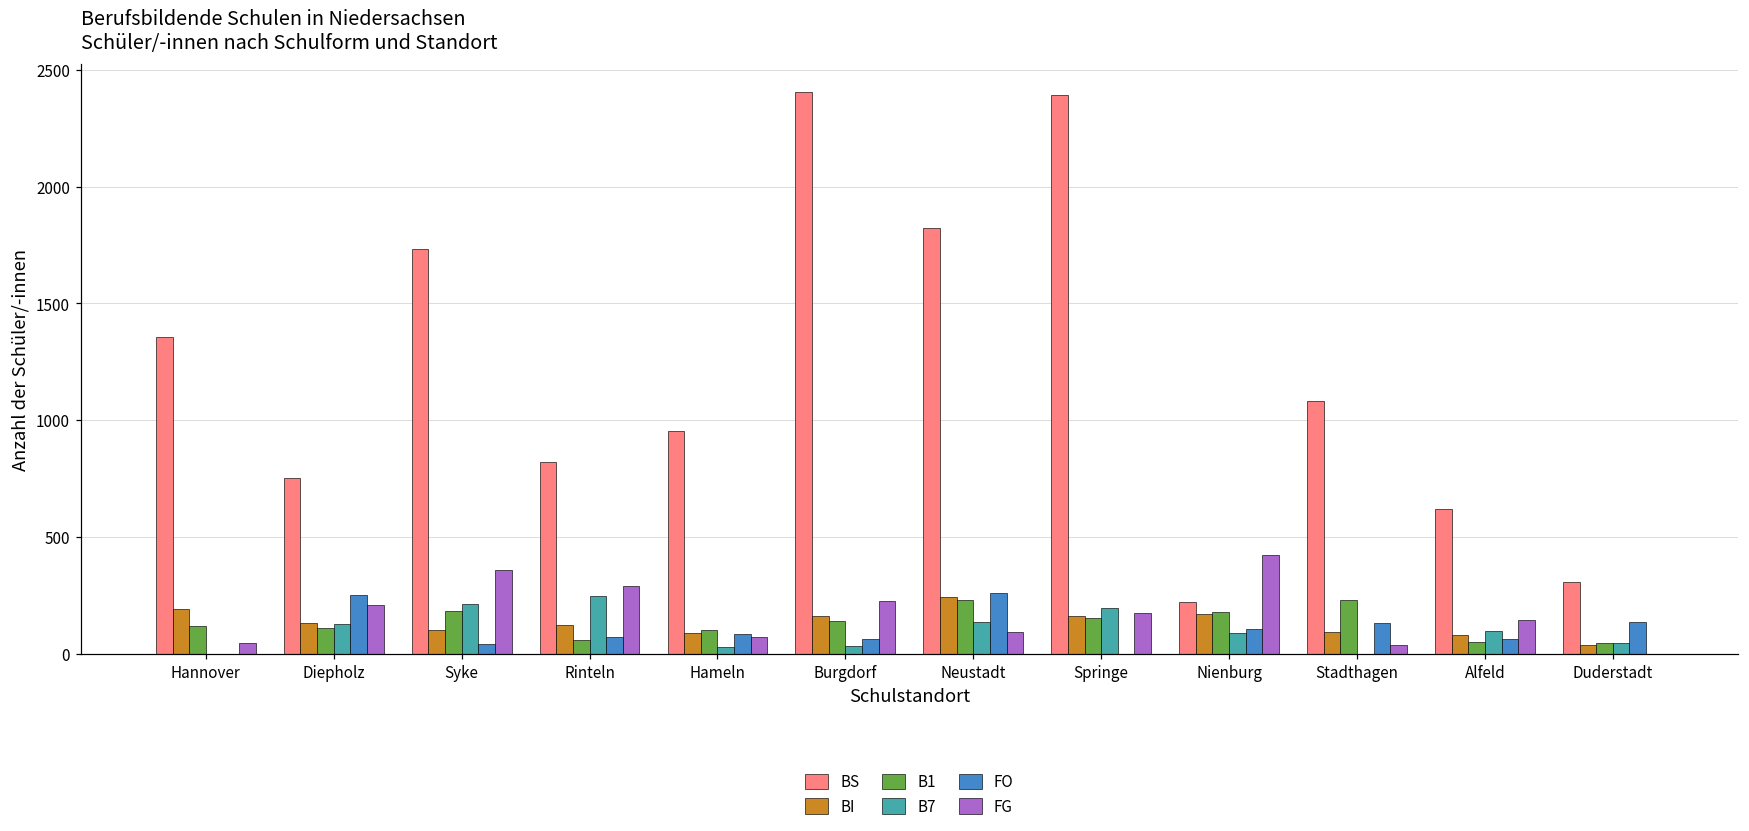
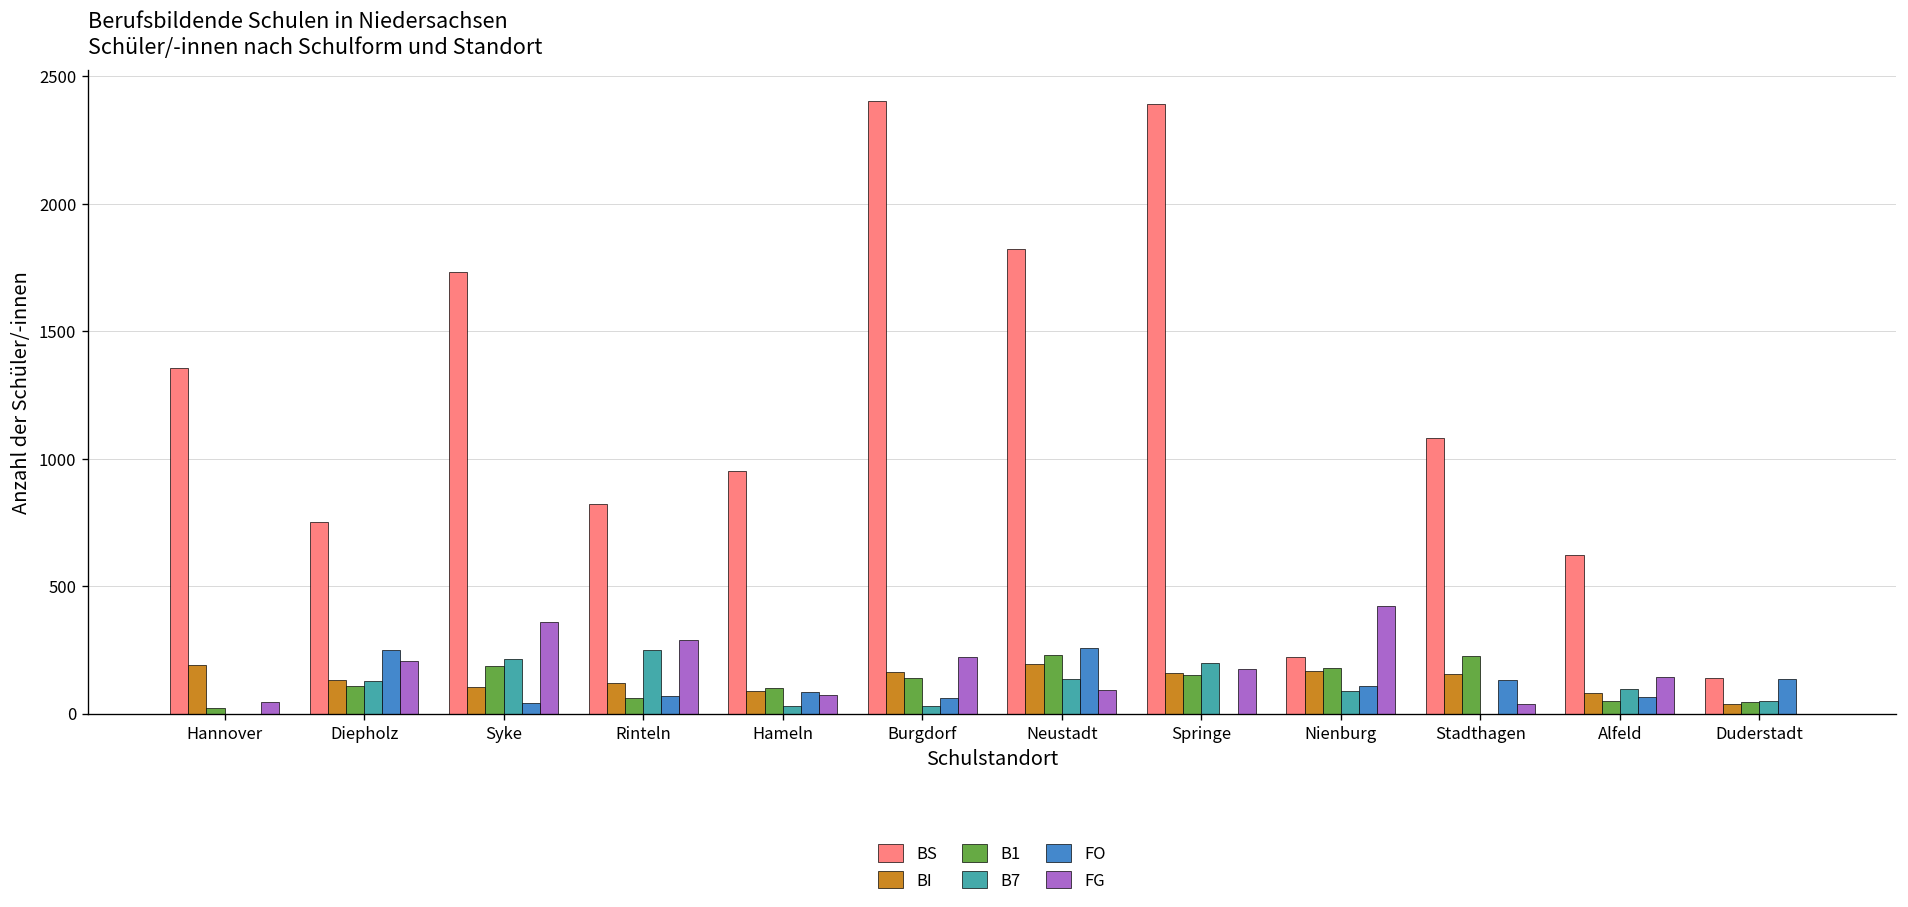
B1, Hannover: 120 -> 20
BI, Neustadt: 240 -> 190
BI, Stadthagen: 90 -> 160
BS, Duderstadt: 310 -> 140
